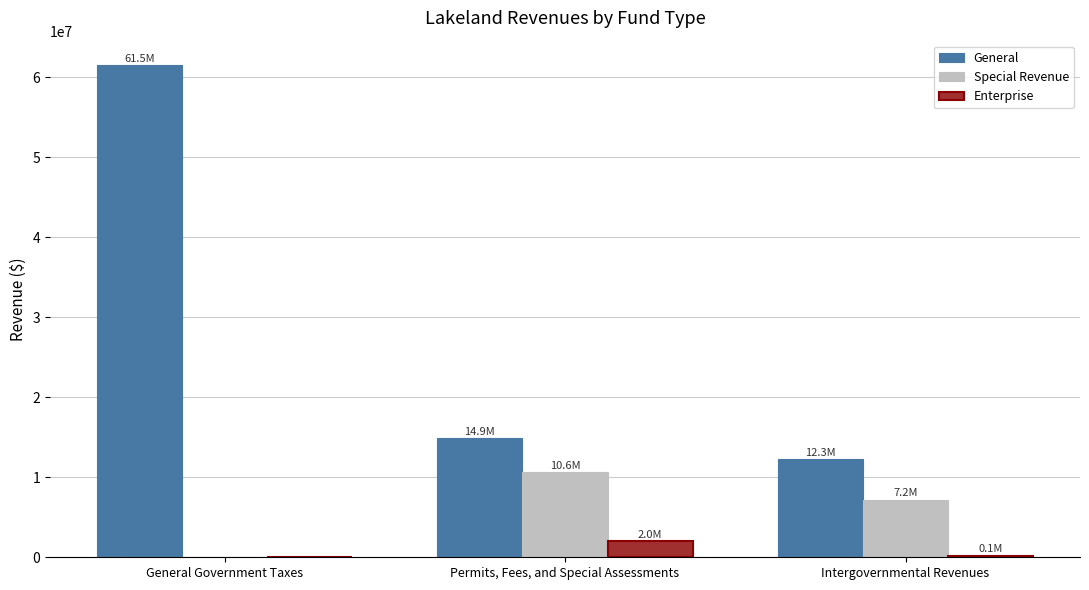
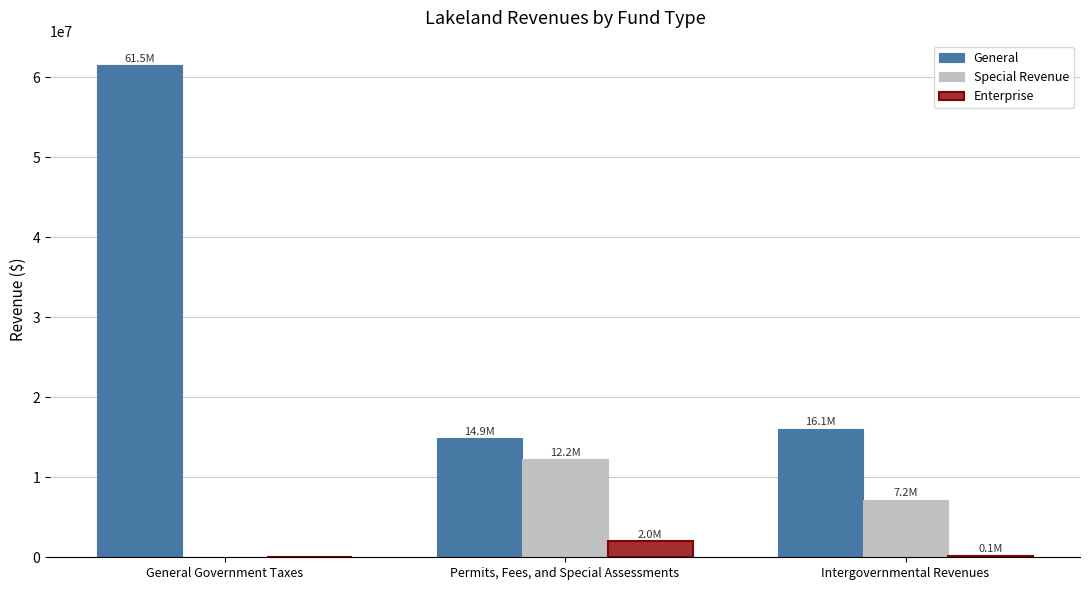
Special Revenue, Permits, Fees, and Special Assessments: 10.6M -> 12.2M
General, Intergovernmental Revenues: 12.3M -> 16.1M
